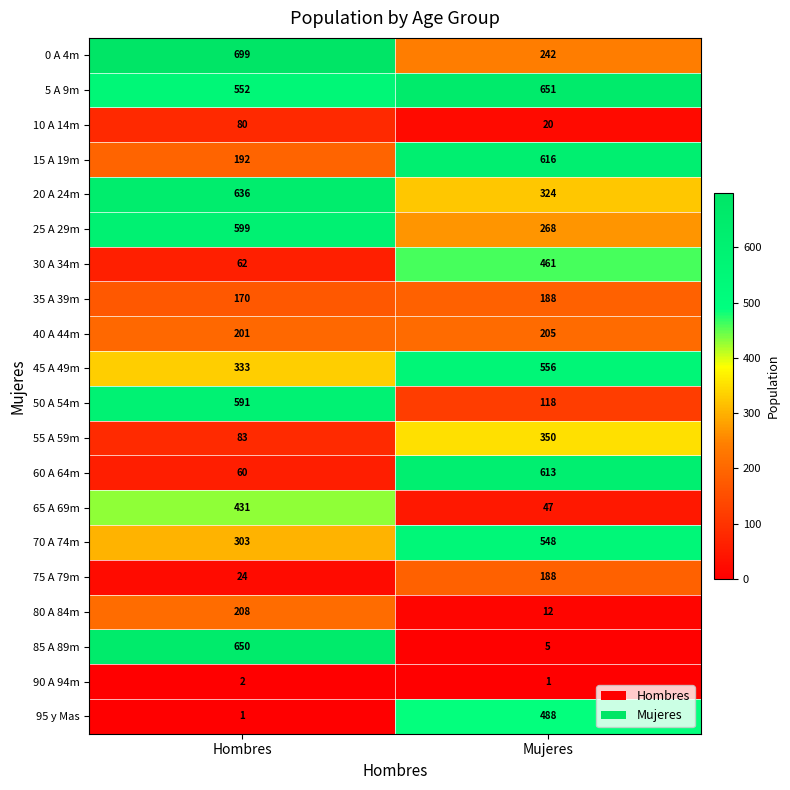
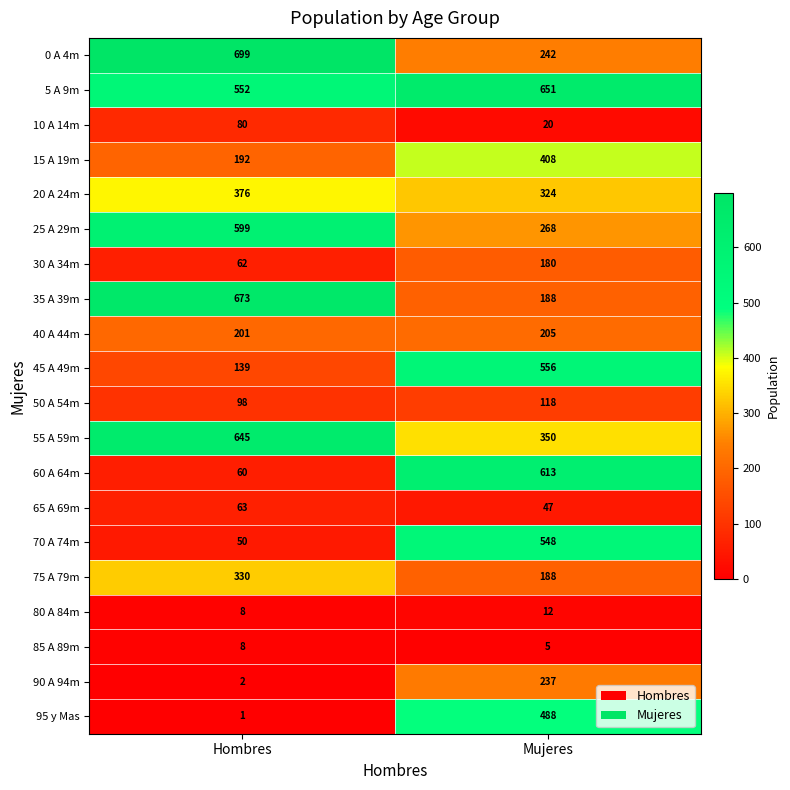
15 A 19m, Mujeres: 616 -> 408
20 A 24m, Hombres: 636 -> 376
30 A 34m, Mujeres: 461 -> 180
35 A 39m, Hombres: 170 -> 673
45 A 49m, Hombres: 333 -> 139
50 A 54m, Hombres: 591 -> 98
55 A 59m, Hombres: 83 -> 645
65 A 69m, Hombres: 431 -> 63
70 A 74m, Hombres: 303 -> 50
75 A 79m, Hombres: 24 -> 330
80 A 84m, Hombres: 208 -> 8
85 A 89m, Hombres: 650 -> 8
90 A 94m, Mujeres: 1 -> 237
